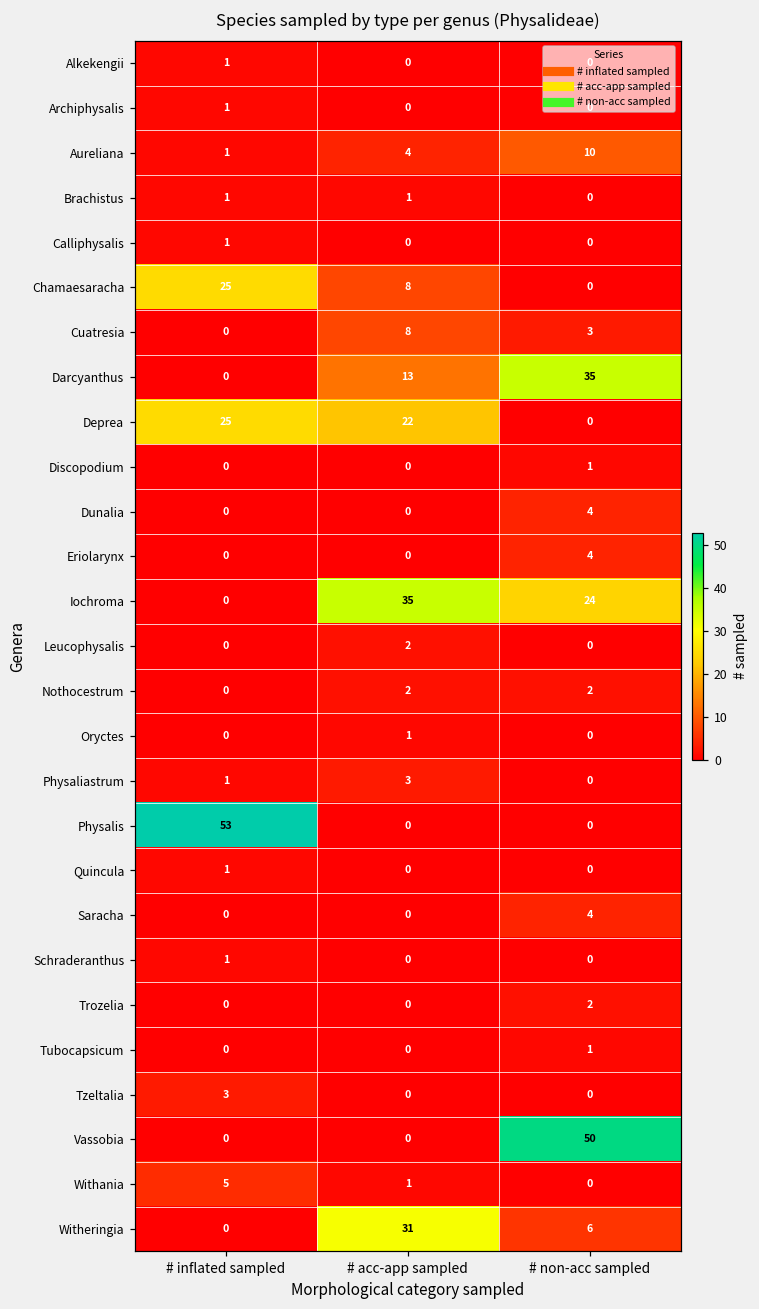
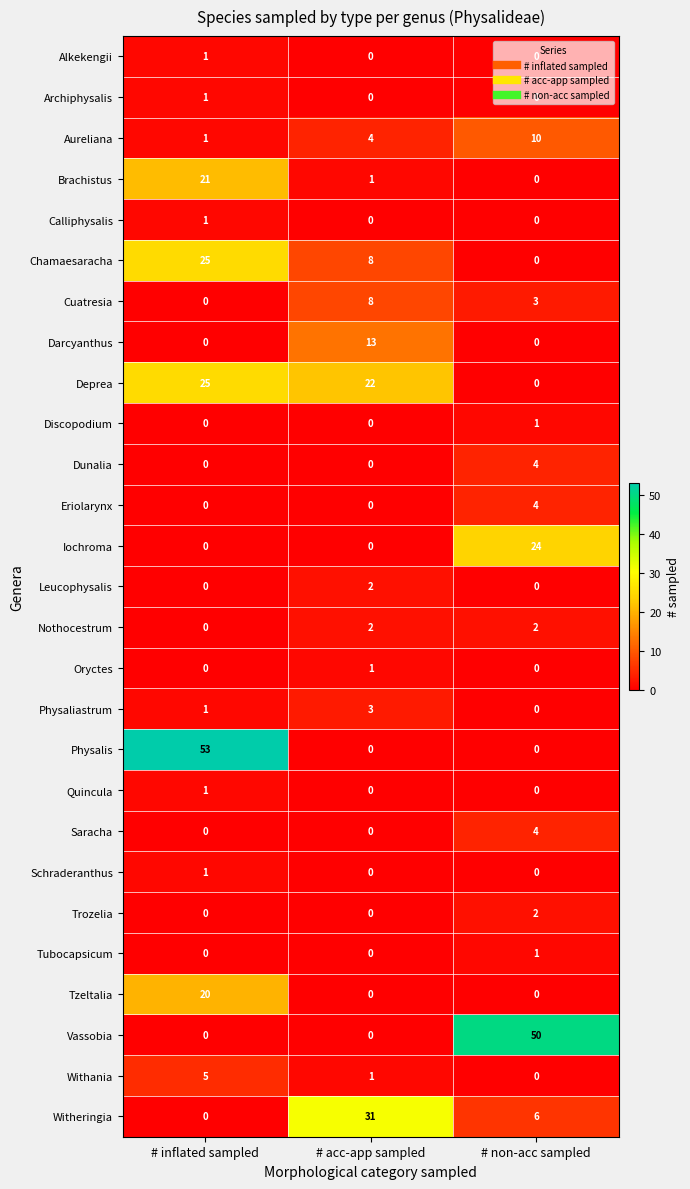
Brachistus, # inflated sampled: 1 -> 21
Darcyanthus, # non-acc sampled: 35 -> 0
Iochroma, # acc-app sampled: 35 -> 0
Tzeltalia, # inflated sampled: 3 -> 20
